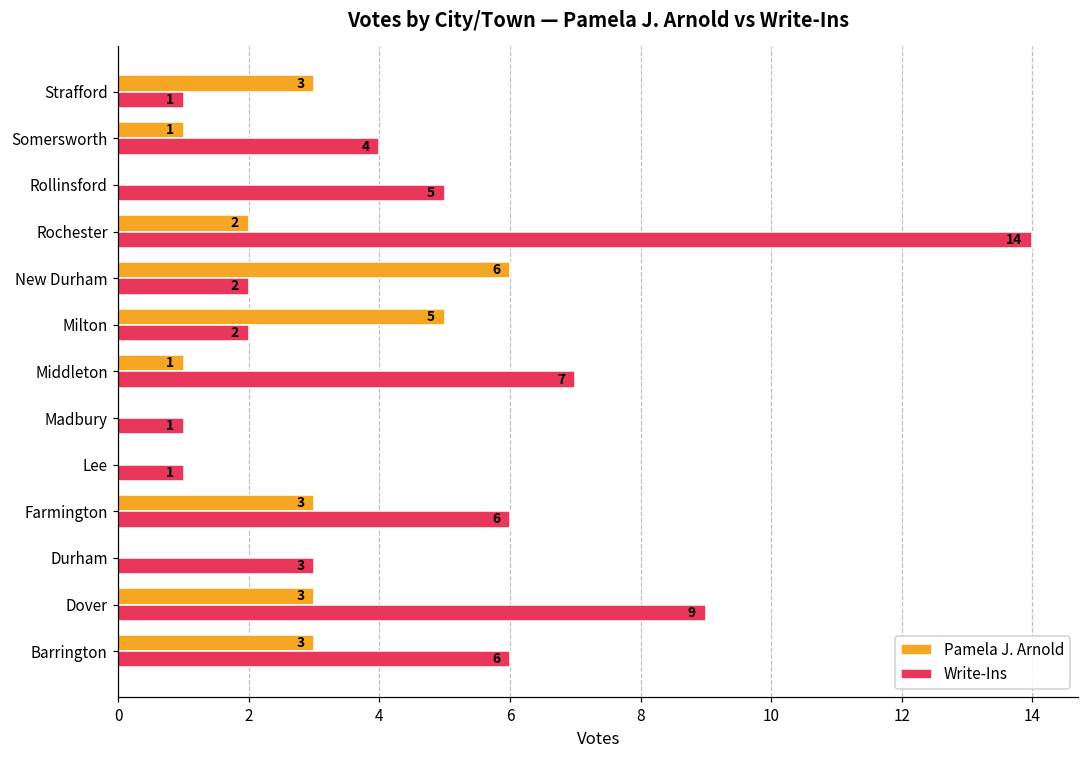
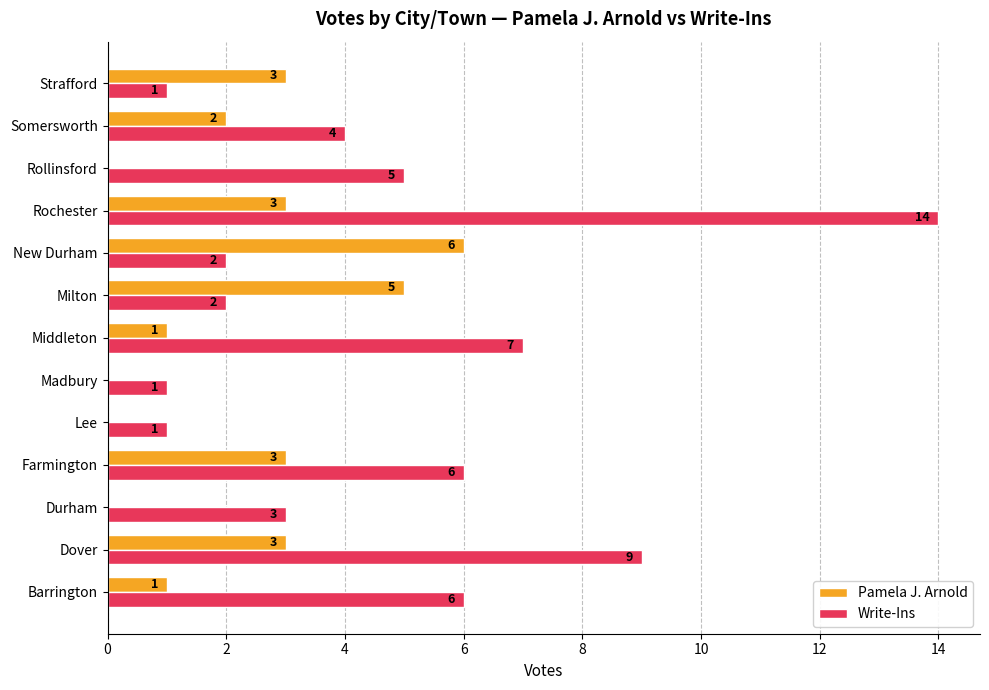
Pamela J. Arnold, Somersworth: 1 -> 2
Pamela J. Arnold, Rochester: 2 -> 3
Pamela J. Arnold, Barrington: 3 -> 1
